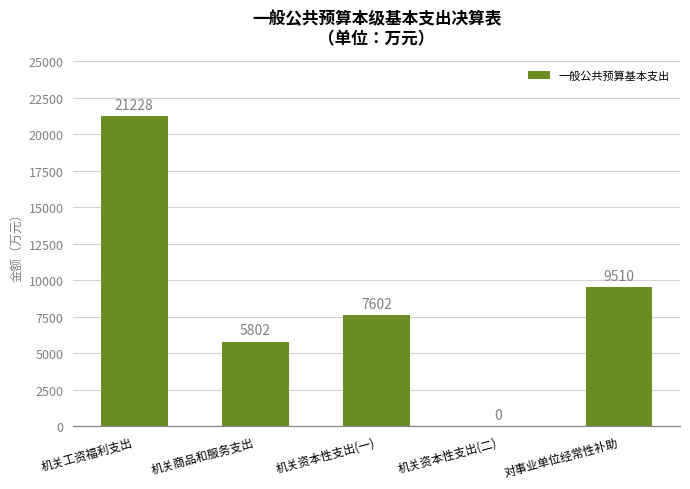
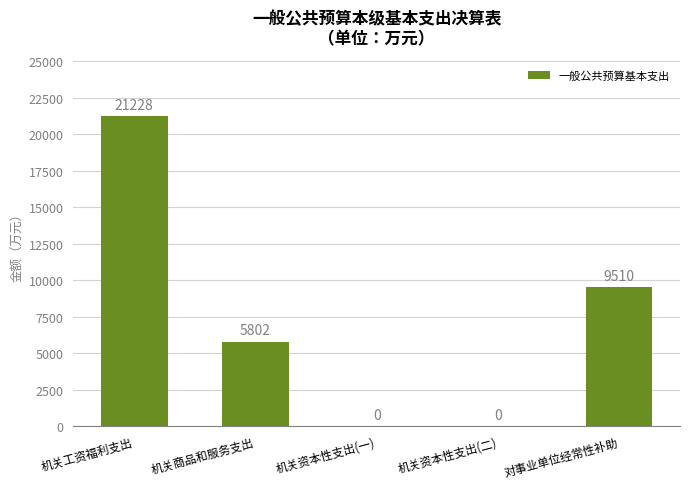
机关资本性支出(一): 7602 -> 0
